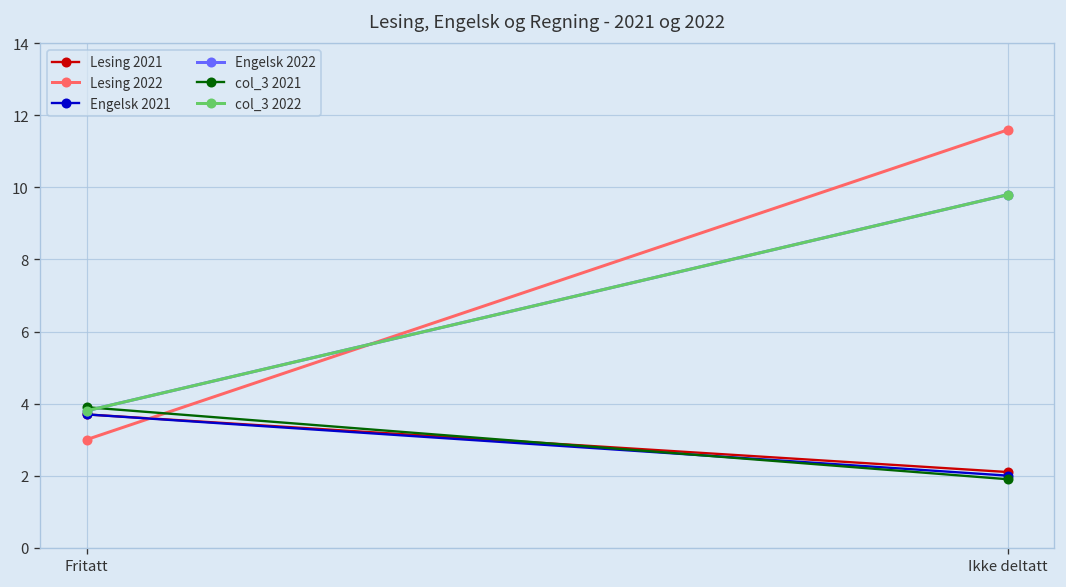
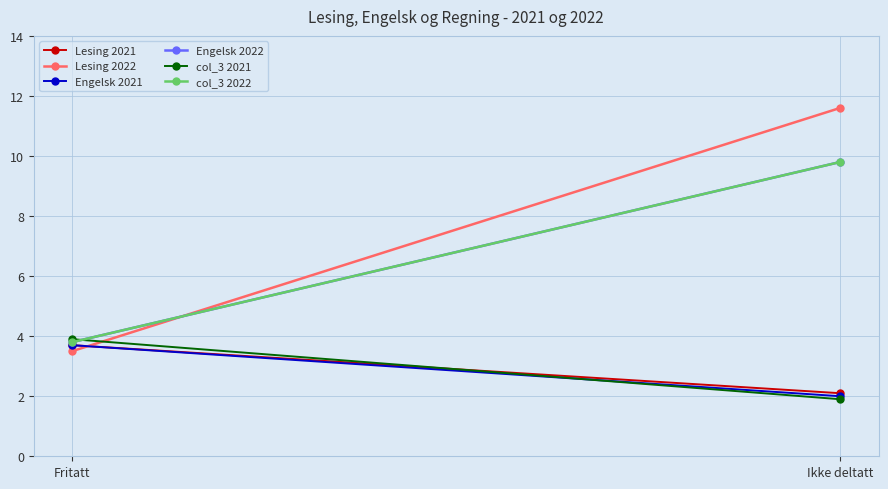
Lesing 2022, Fritatt: 3.0 -> 3.5
